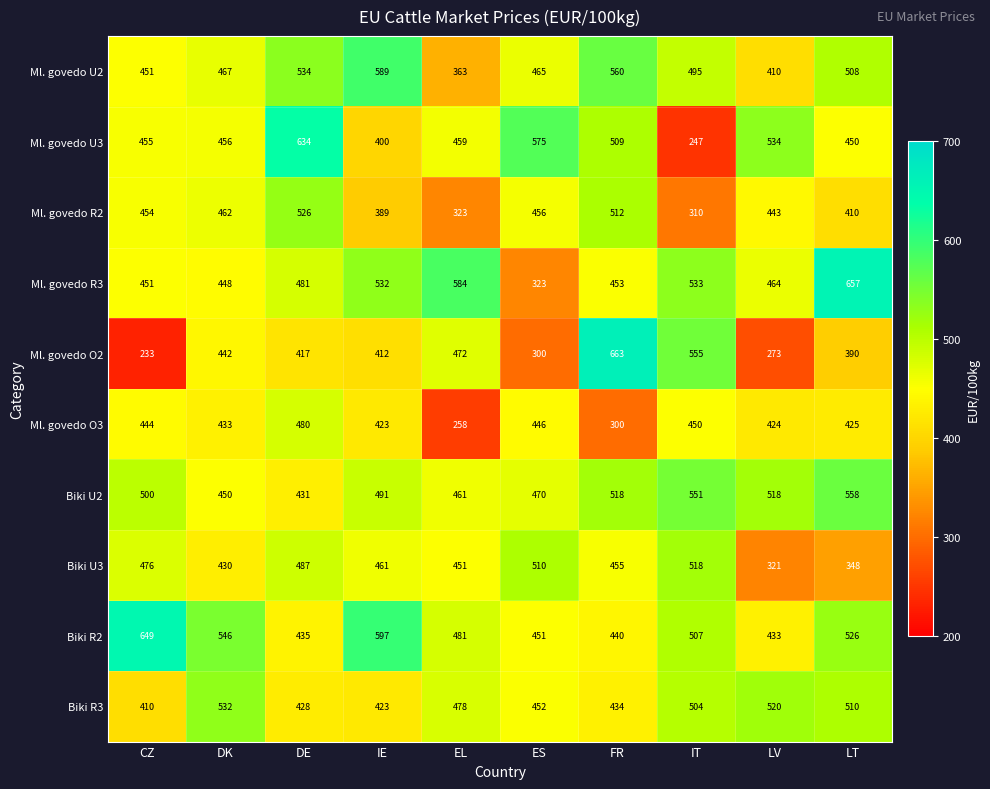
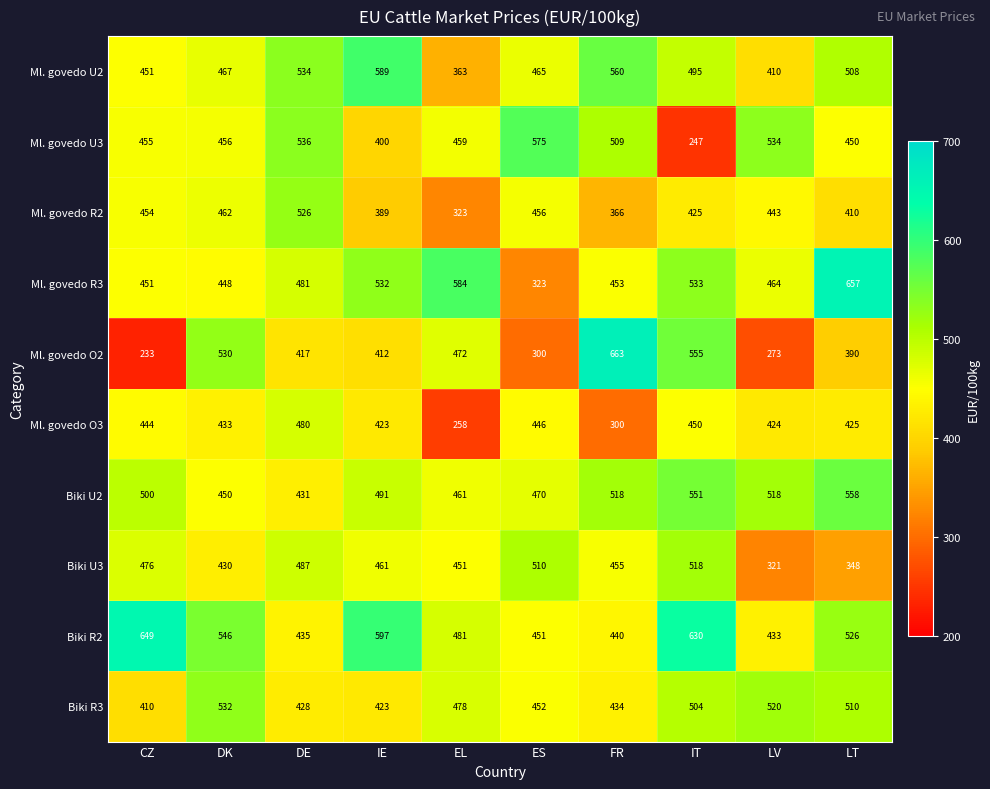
Ml. govedo U3, DE: 634 -> 536
Ml. govedo R2, FR: 512 -> 366
Ml. govedo R2, IT: 310 -> 425
Ml. govedo O2, DK: 442 -> 530
Biki R2, IT: 507 -> 630
